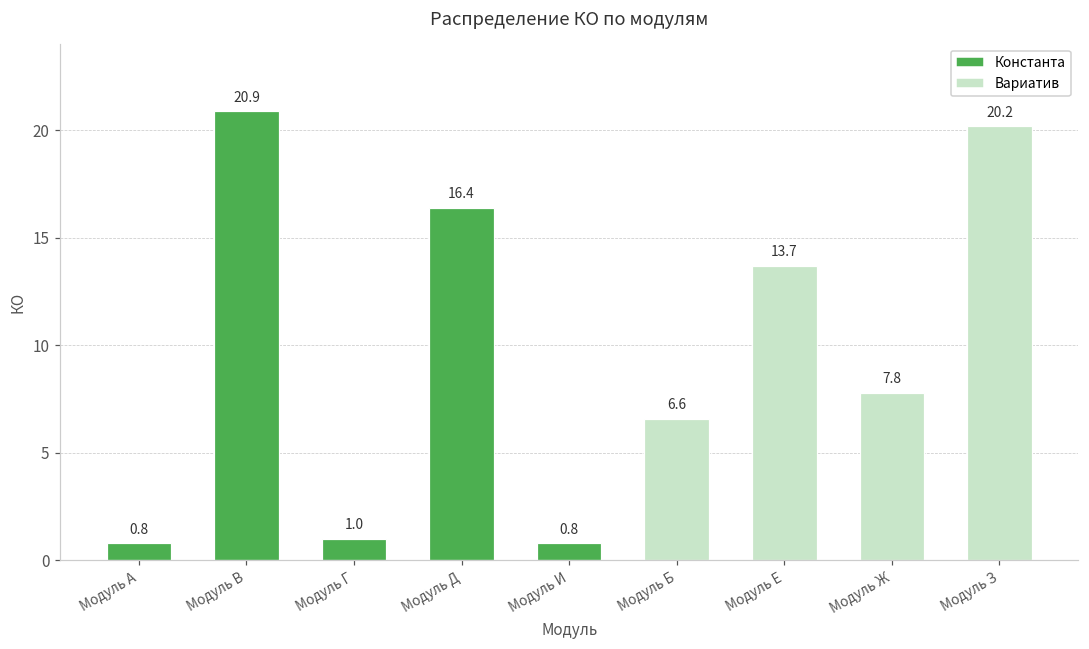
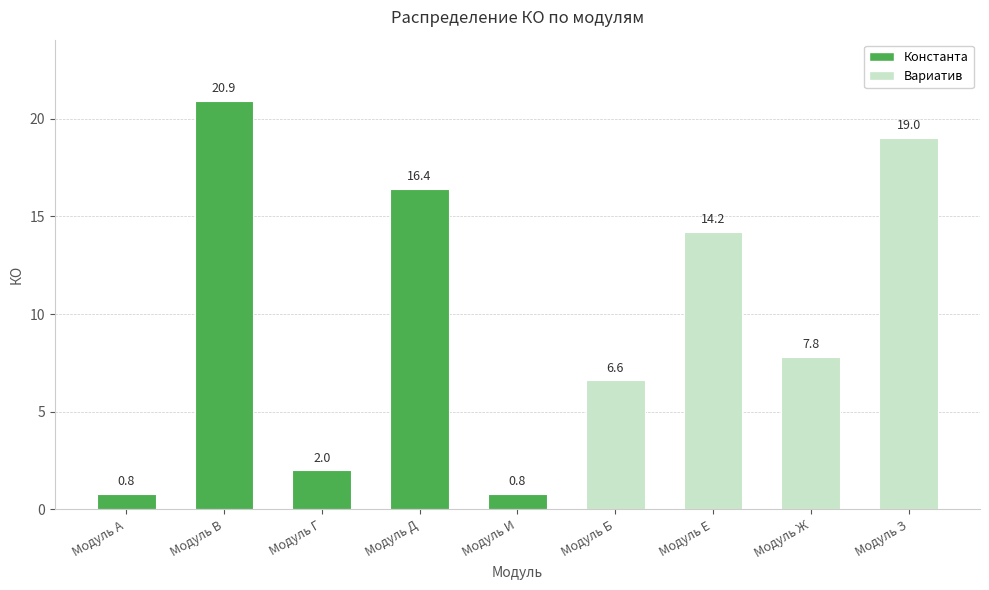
Модуль Г: 1.0 -> 2.0
Модуль Е: 13.7 -> 14.2
Модуль З: 20.2 -> 19.0
